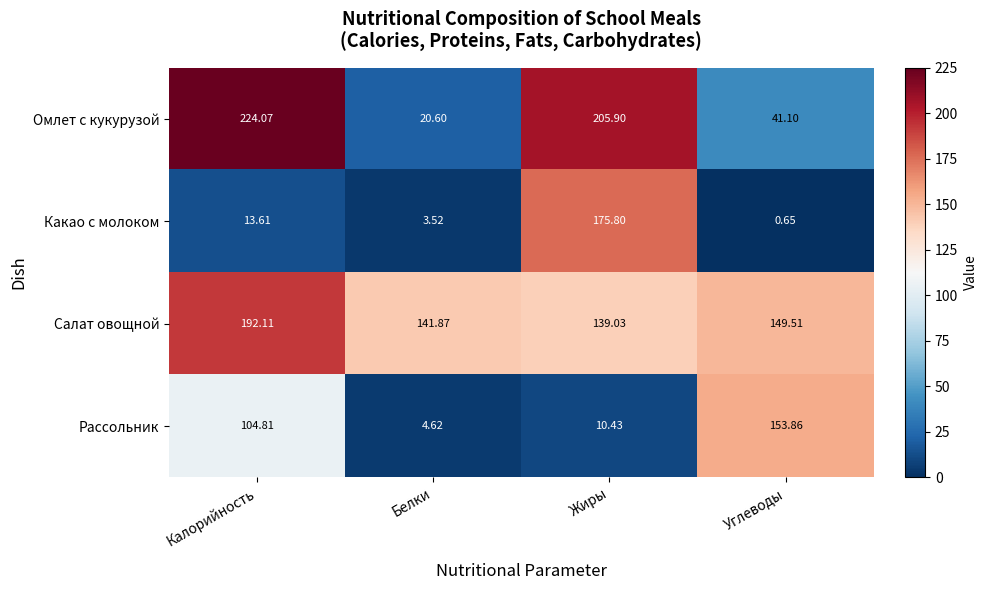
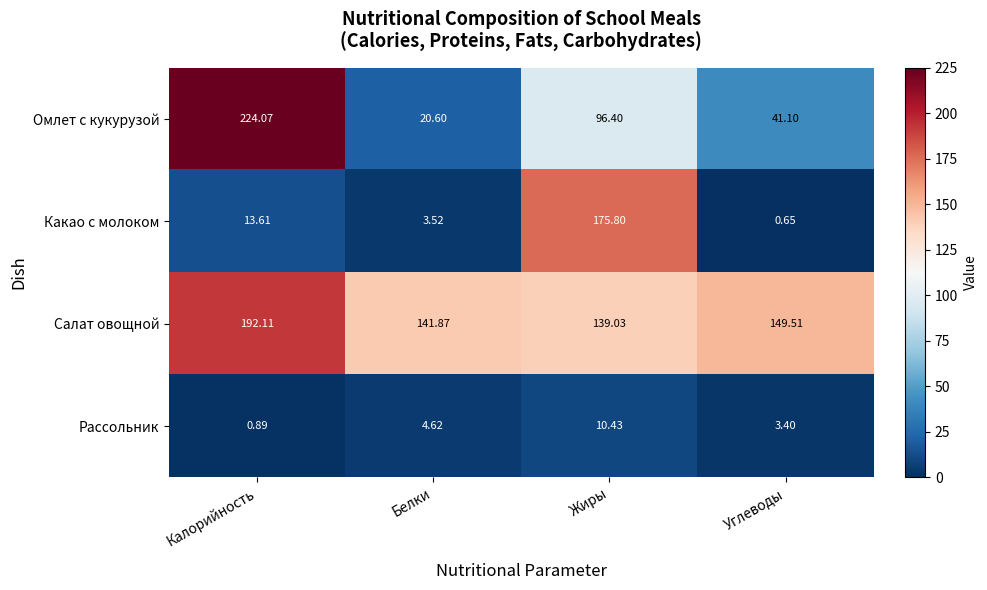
Омлет с кукурузой, Жиры: 205.90 -> 96.40
Рассольник, Калорийность: 104.81 -> 0.89
Рассольник, Углеводы: 153.86 -> 3.40
